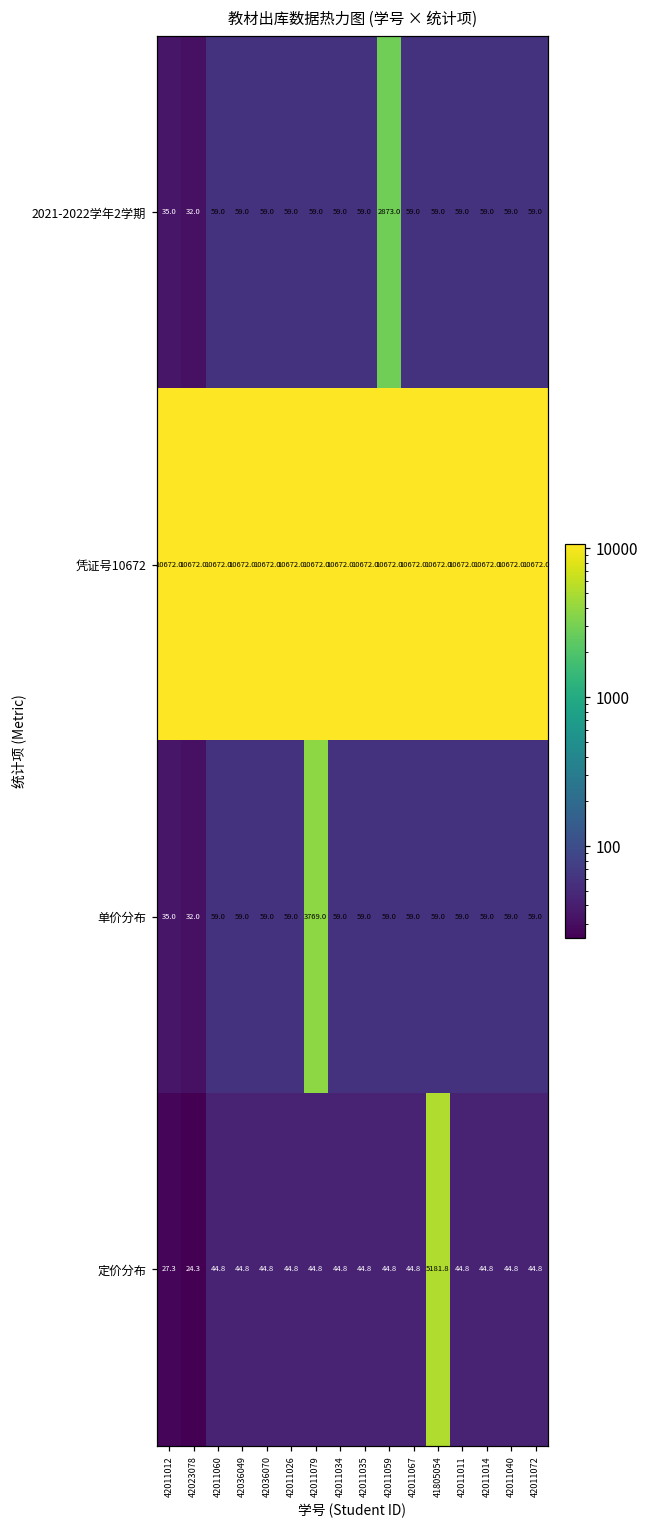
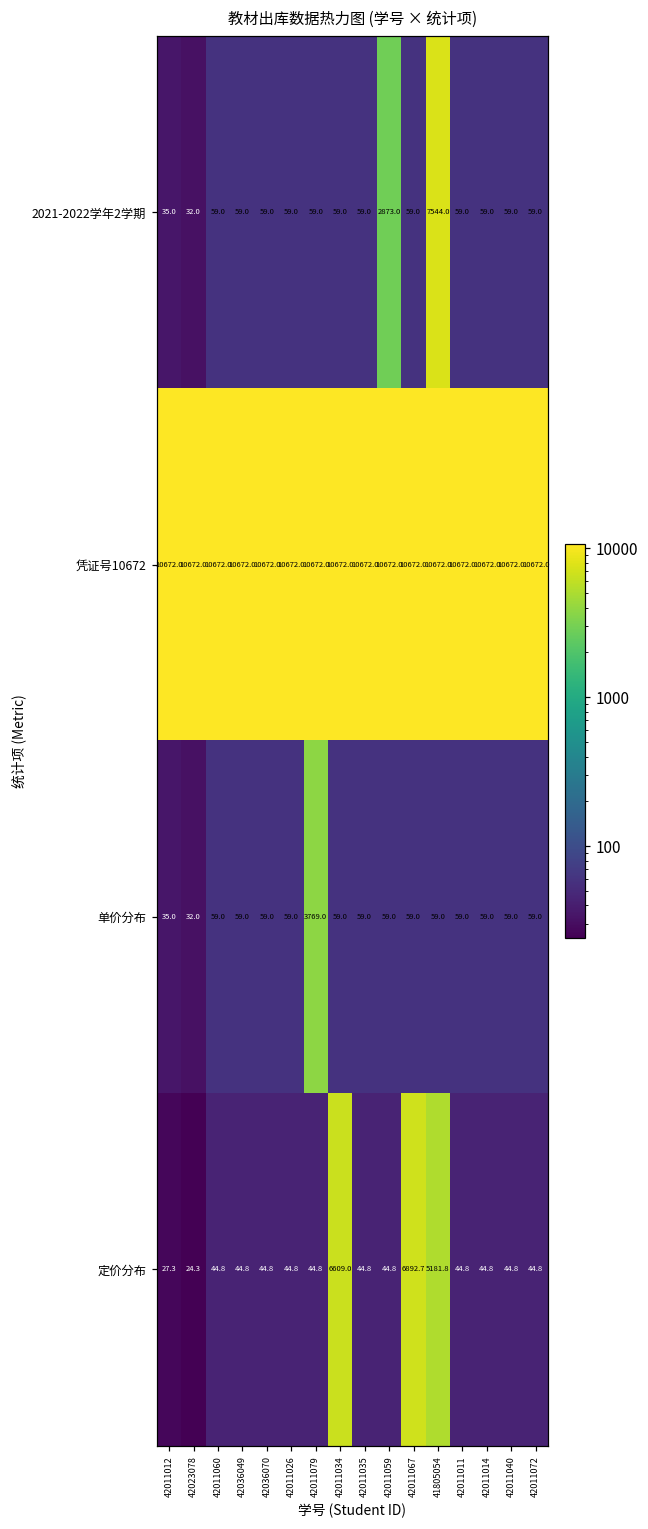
2021-2022学年2学期, 41805054: 59.0 -> 7544.0
定价分布, 42011034: 44.8 -> 6609.0
定价分布, 42011067: 44.8 -> 6892.7
